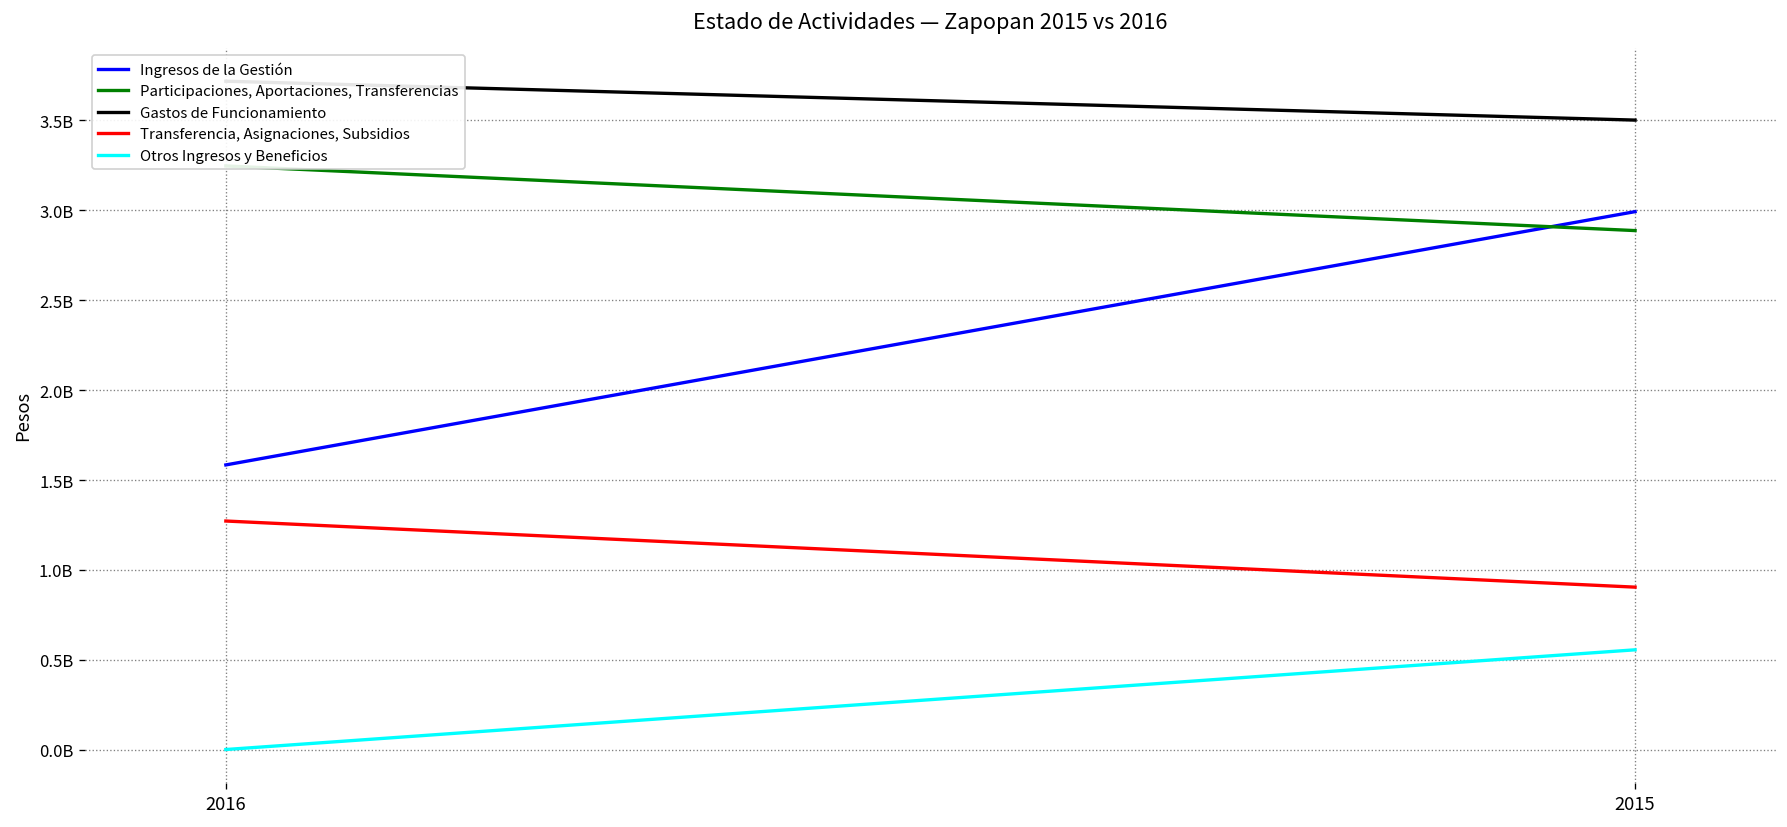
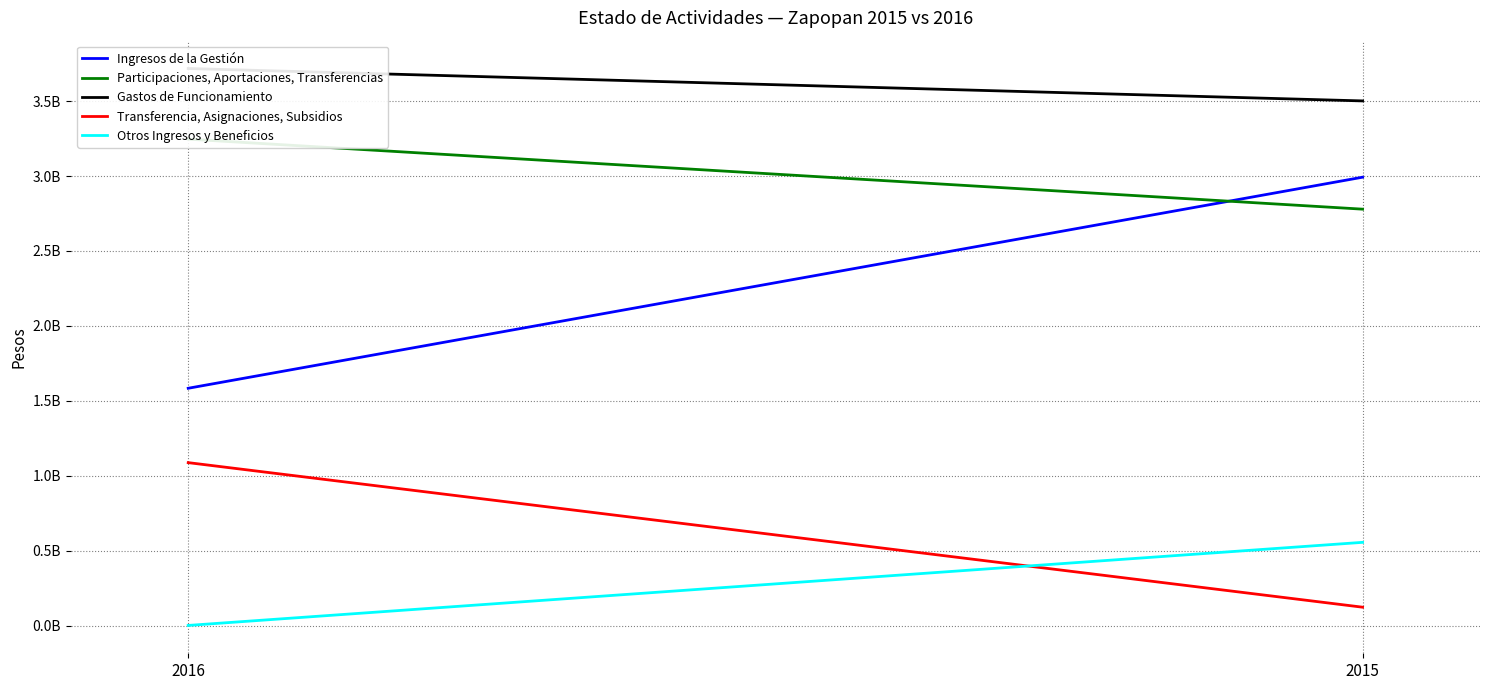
Transferencia, Asignaciones, Subsidios, 2016: 1270000000 -> 1090000000
Participaciones, Aportaciones, Transferencias, 2015: 2890000000 -> 2780000000
Transferencia, Asignaciones, Subsidios, 2015: 900000000 -> 120000000
